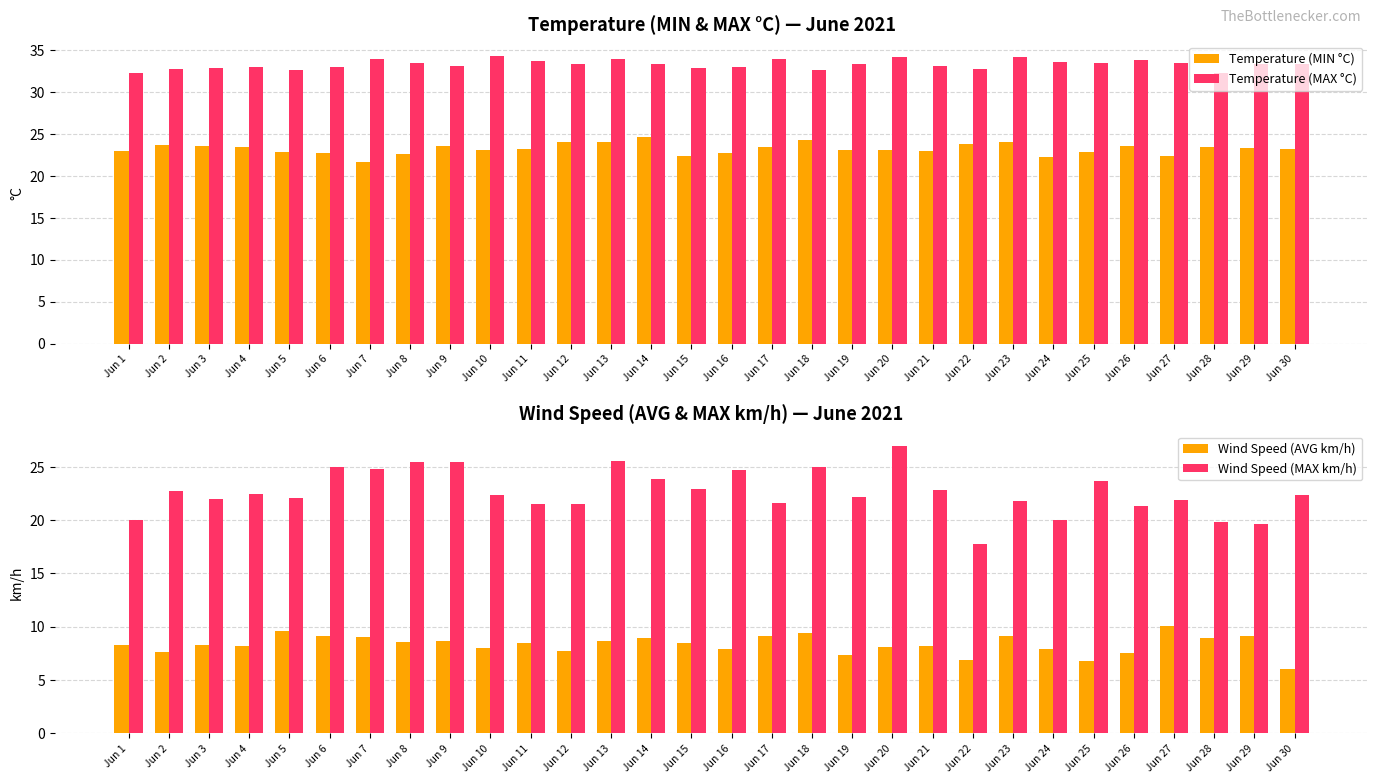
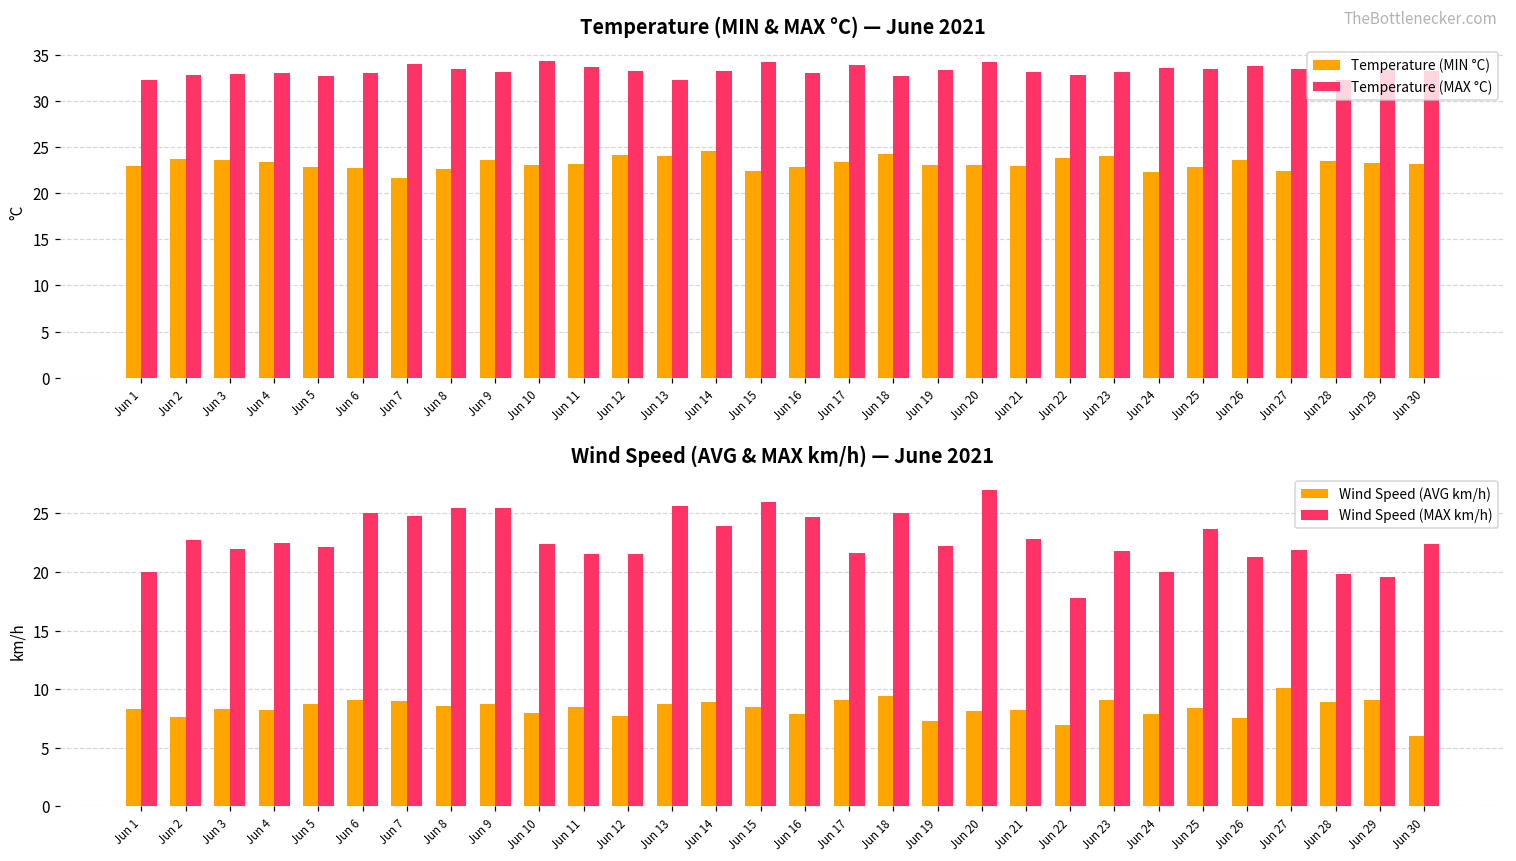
Temperature (MIN & MAX °C) — June 2021, Temperature (MAX °C), Jun 13: 34 -> 32
Temperature (MIN & MAX °C) — June 2021, Temperature (MAX °C), Jun 15: 33 -> 34
Temperature (MIN & MAX °C) — June 2021, Temperature (MAX °C), Jun 23: 34 -> 33
Wind Speed (AVG & MAX km/h) — June 2021, Wind Speed (AVG km/h), Jun 5: 9.6 -> 8.7
Wind Speed (AVG & MAX km/h) — June 2021, Wind Speed (MAX km/h), Jun 15: 22.9 -> 26.0
Wind Speed (AVG & MAX km/h) — June 2021, Wind Speed (AVG km/h), Jun 25: 6.8 -> 8.4
